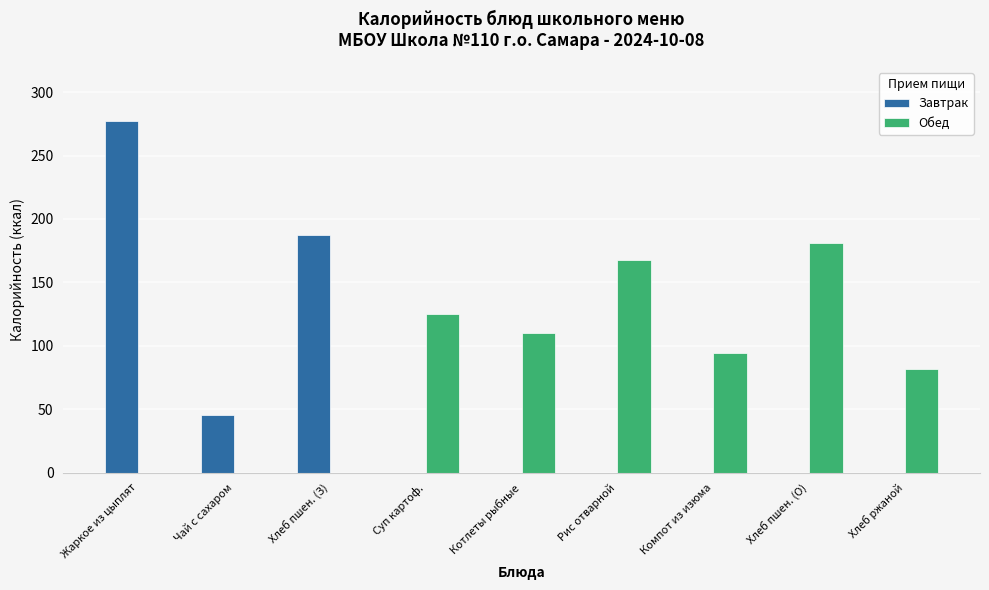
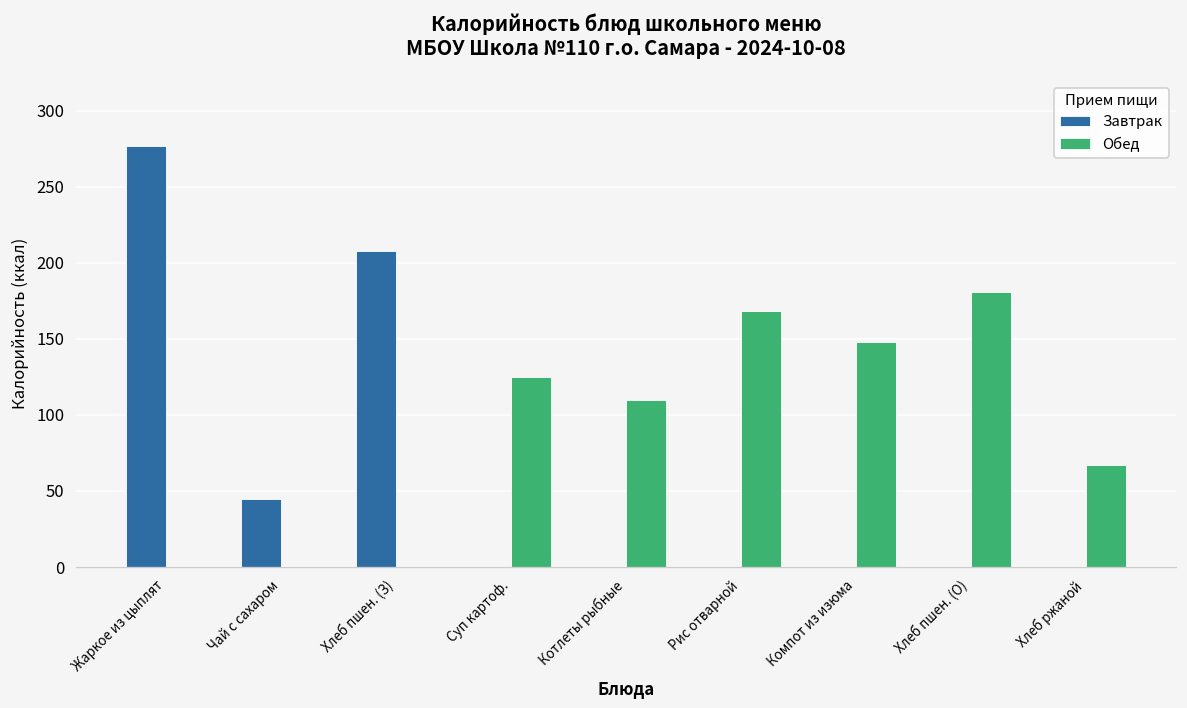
Завтрак, Хлеб пшен. (З): 187 -> 208
Обед, Компот из изюма: 94 -> 148
Обед, Хлеб ржаной: 82 -> 67
